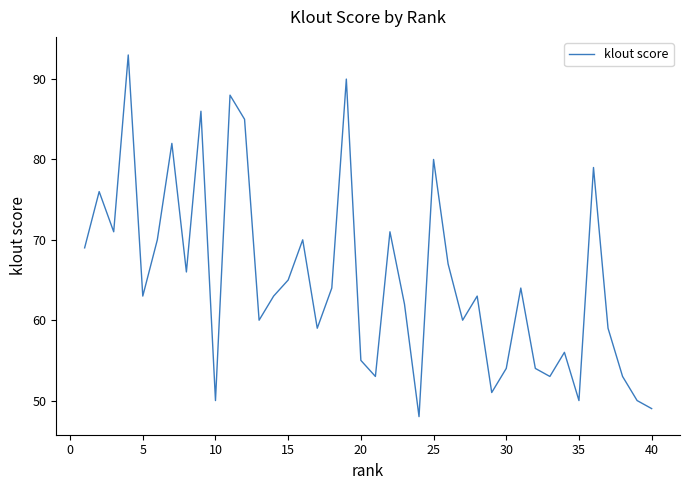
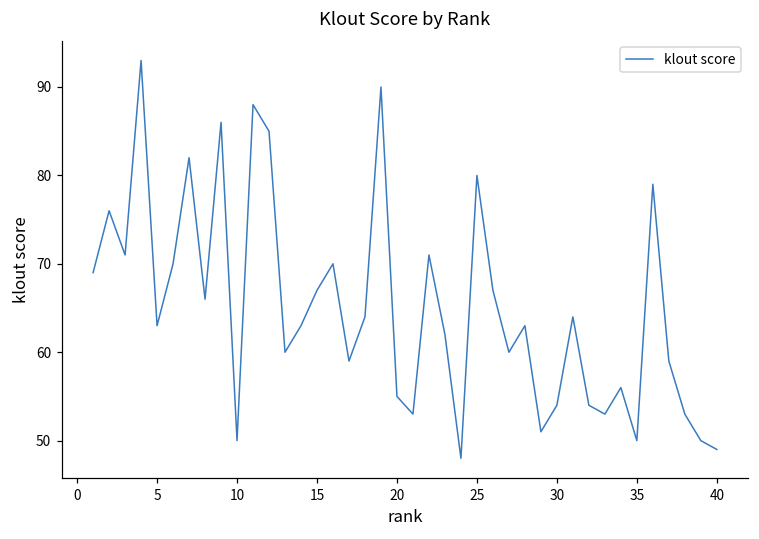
15: 65 -> 67
